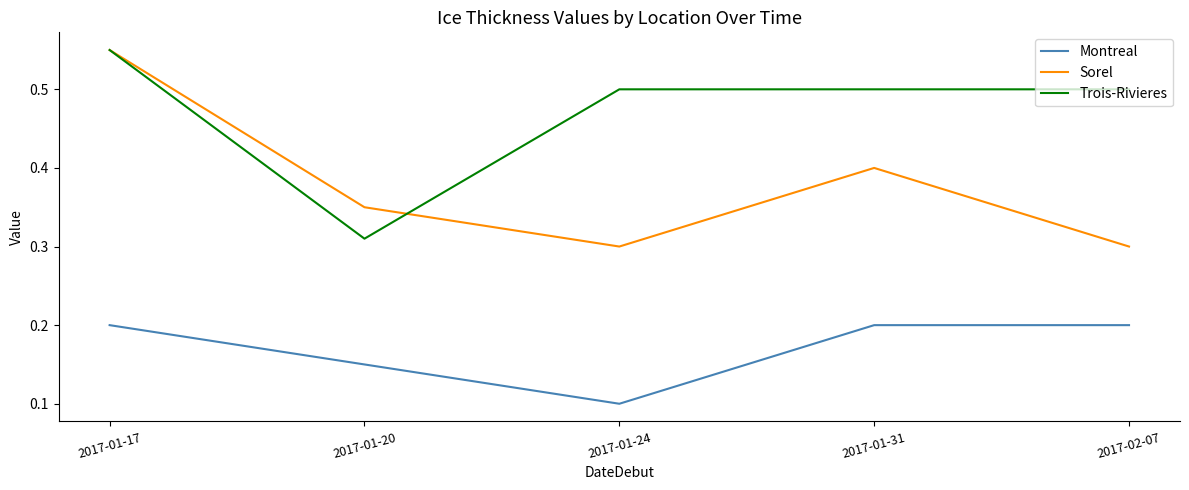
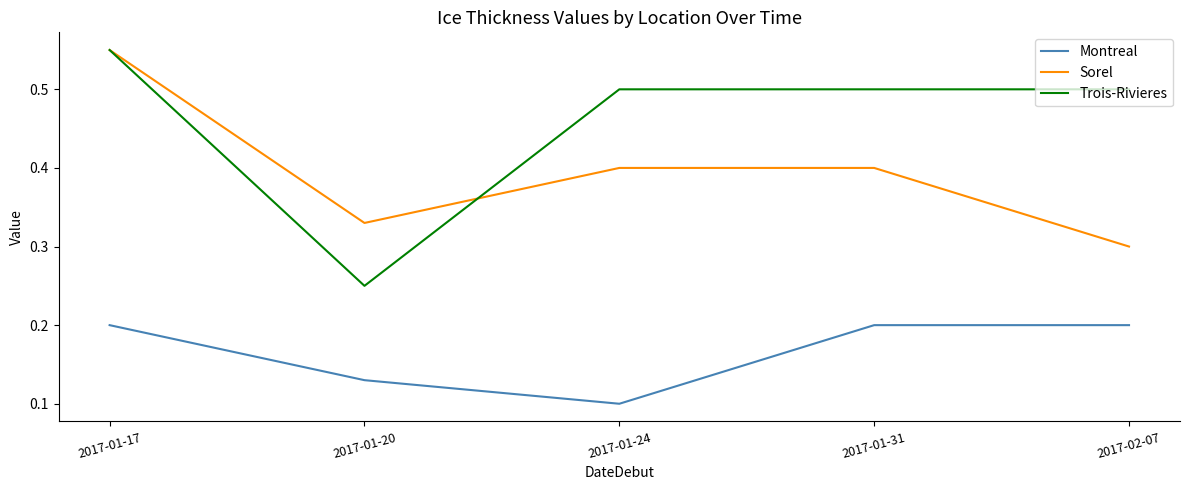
Montreal, 2017-01-20: 0.15 -> 0.13
Sorel, 2017-01-20: 0.35 -> 0.33
Trois-Rivieres, 2017-01-20: 0.31 -> 0.25
Sorel, 2017-01-24: 0.3 -> 0.4
